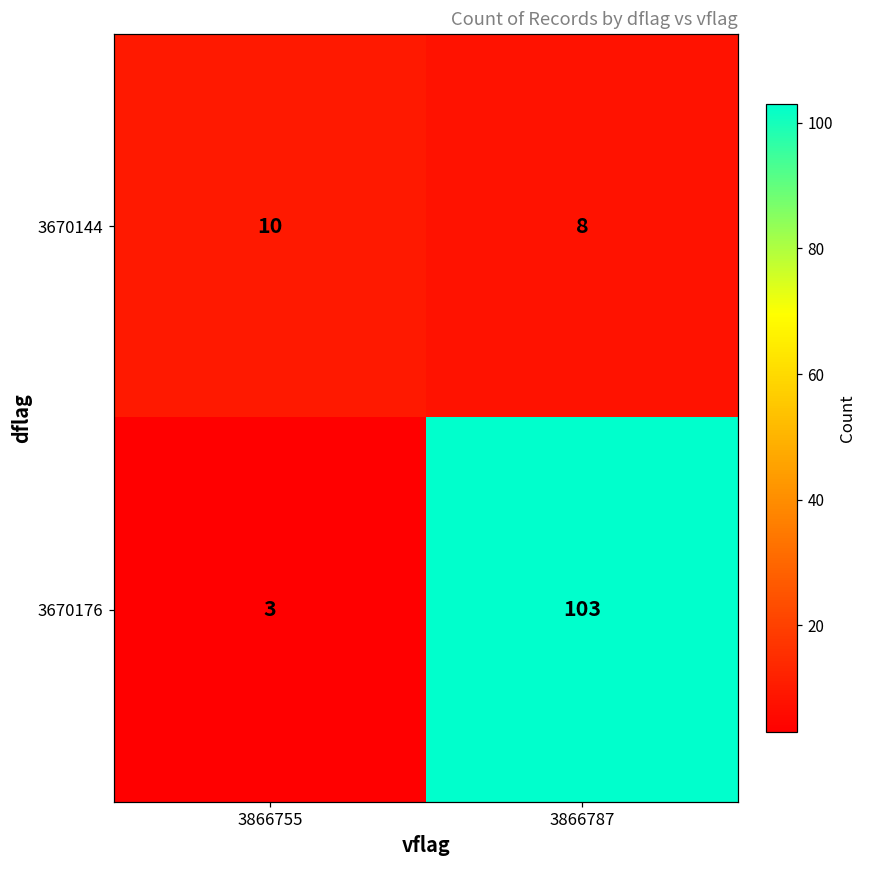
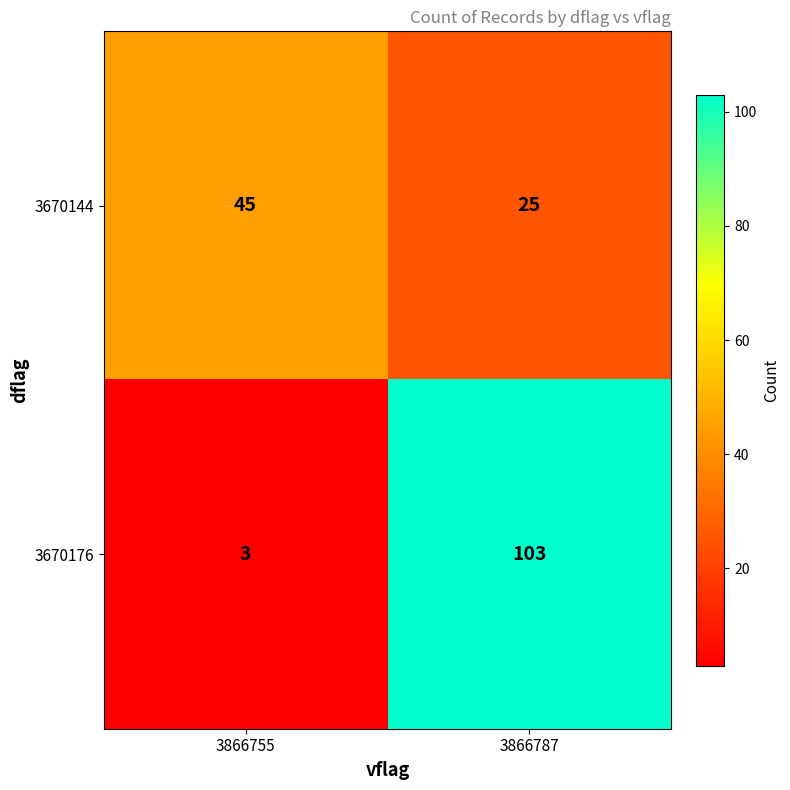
3670144, 3866755: 10 -> 45
3670144, 3866787: 8 -> 25
